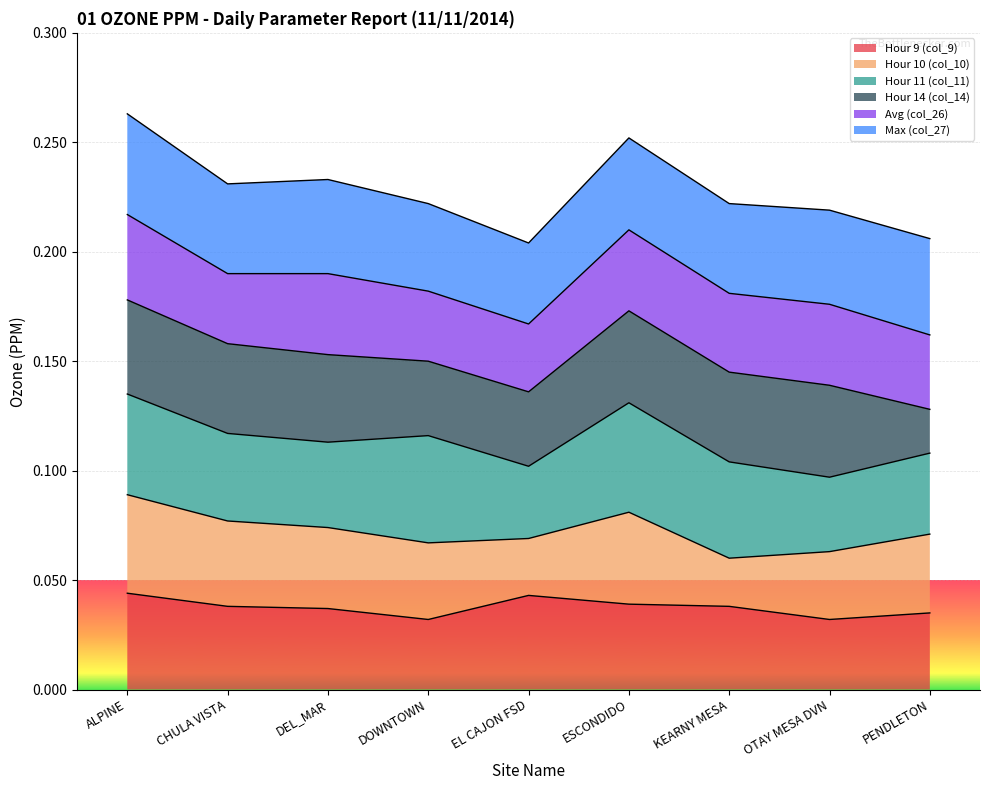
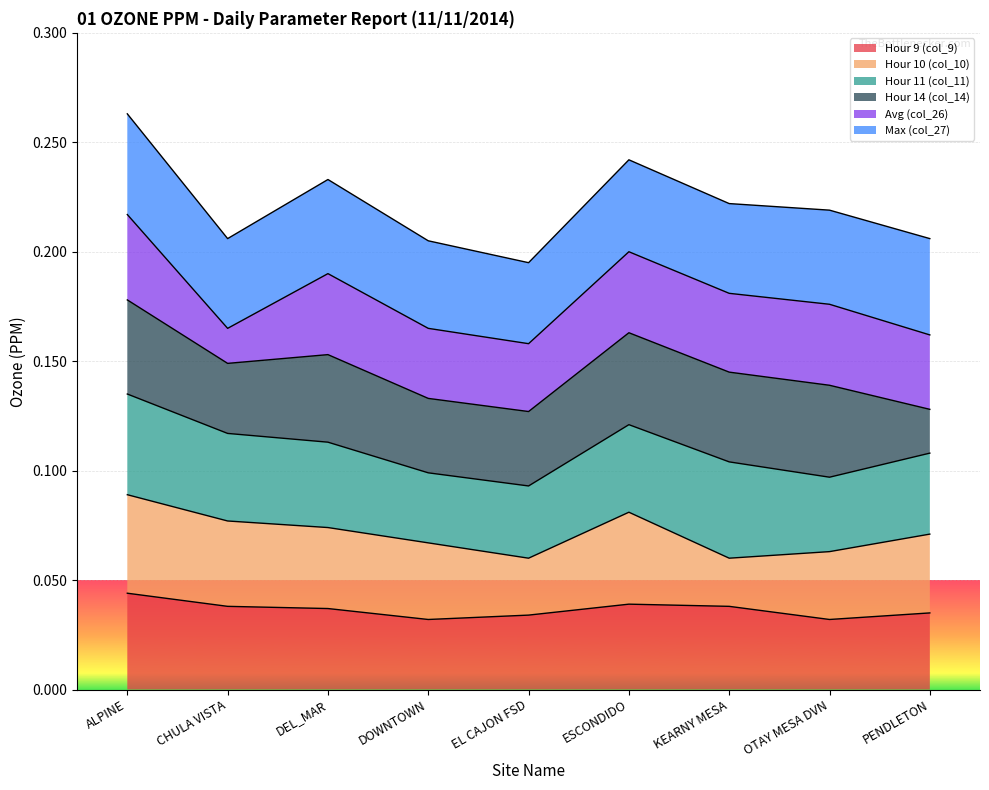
Hour 14 (col_14), CHULA VISTA: 0.041 -> 0.032
Avg (col_26), CHULA VISTA: 0.032 -> 0.016
Hour 11 (col_11), DOWNTOWN: 0.049 -> 0.032
Hour 9 (col_9), EL CAJON FSD: 0.043 -> 0.034
Hour 11 (col_11), ESCONDIDO: 0.05 -> 0.04
